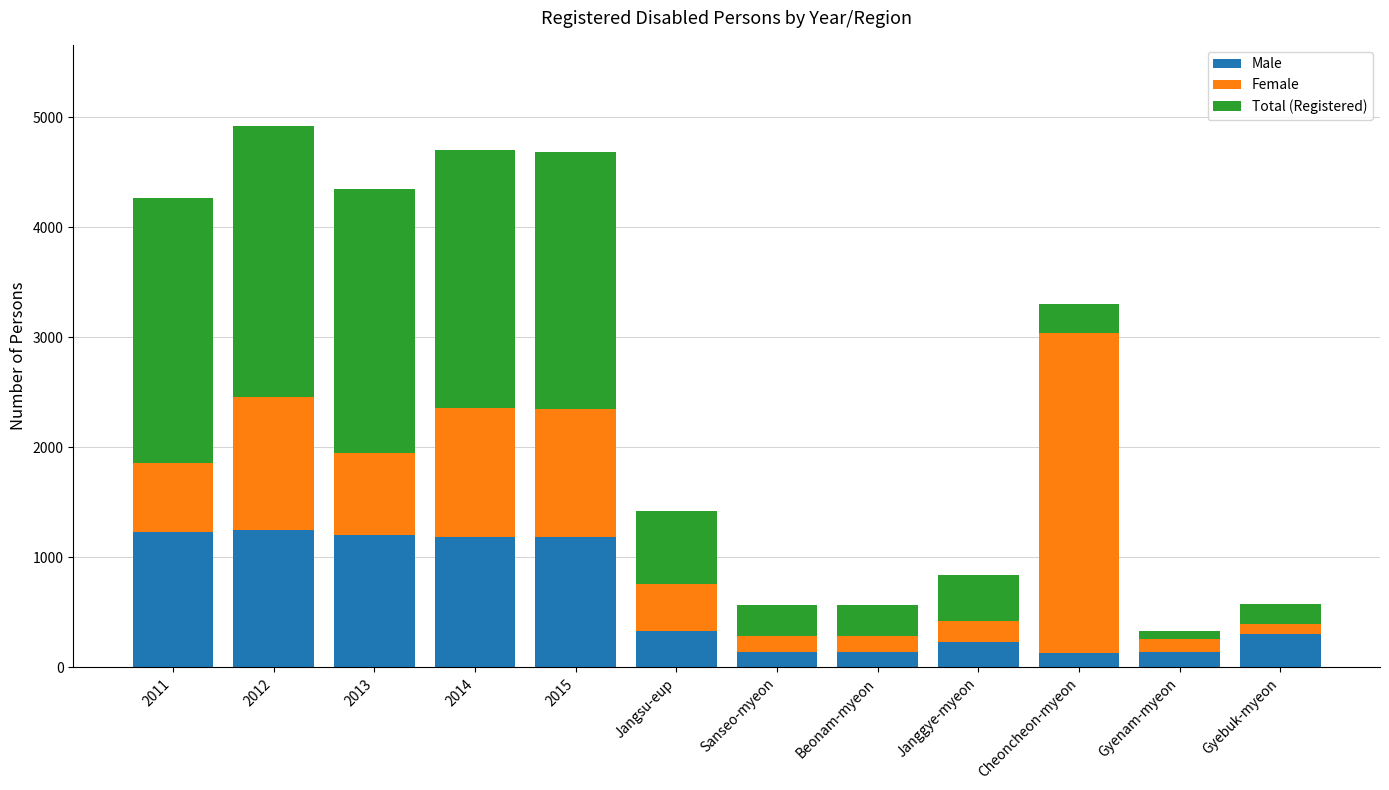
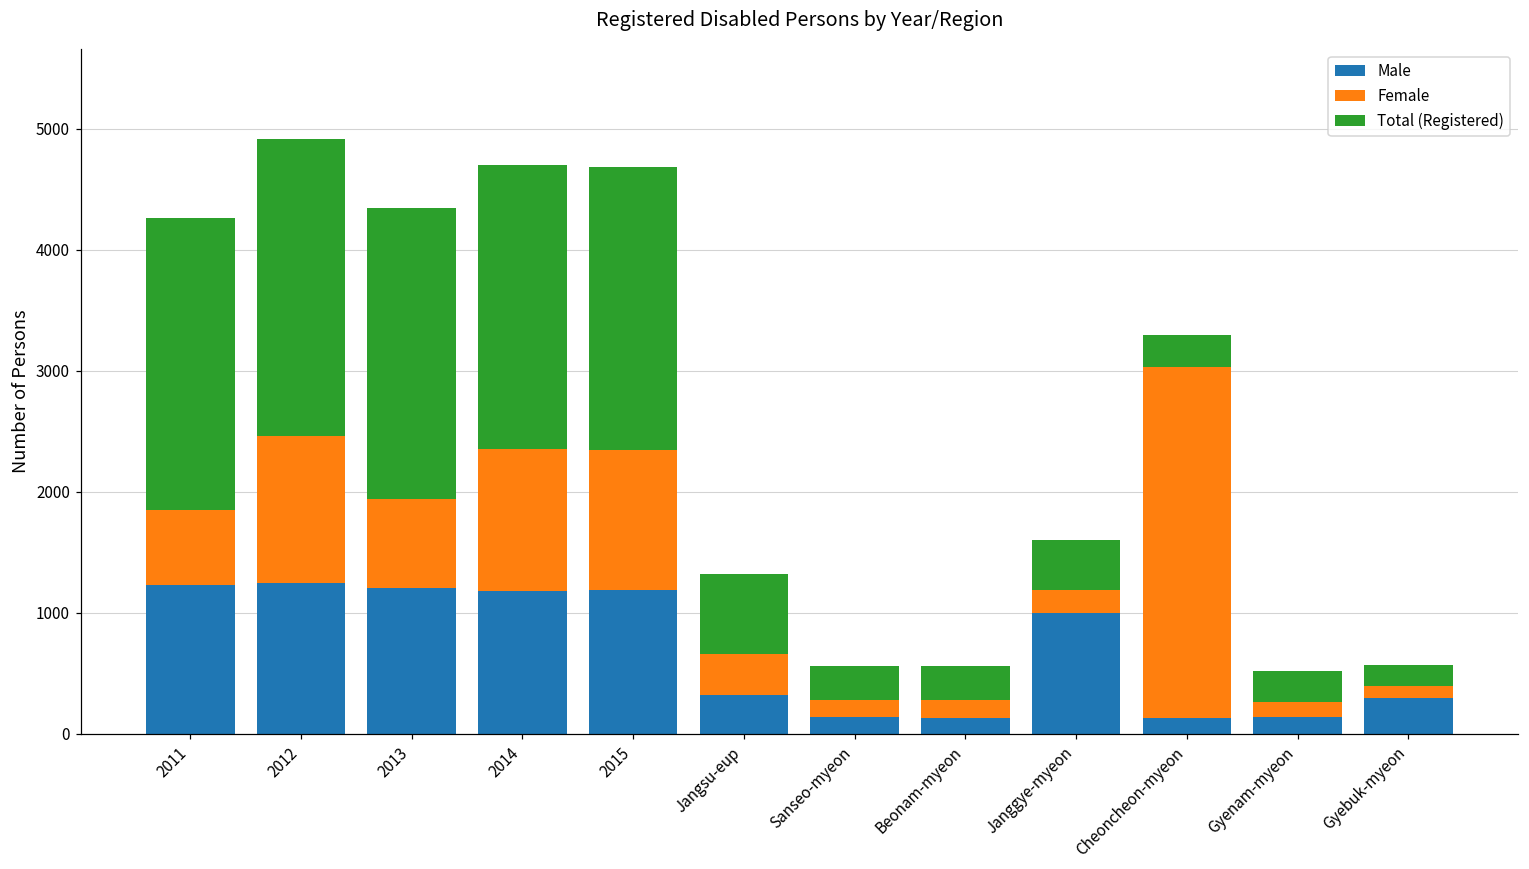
Female, Jangsu-eup: 440 -> 340
Male, Janggye-myeon: 230 -> 1000
Total (Registered), Gyenam-myeon: 70 -> 260
